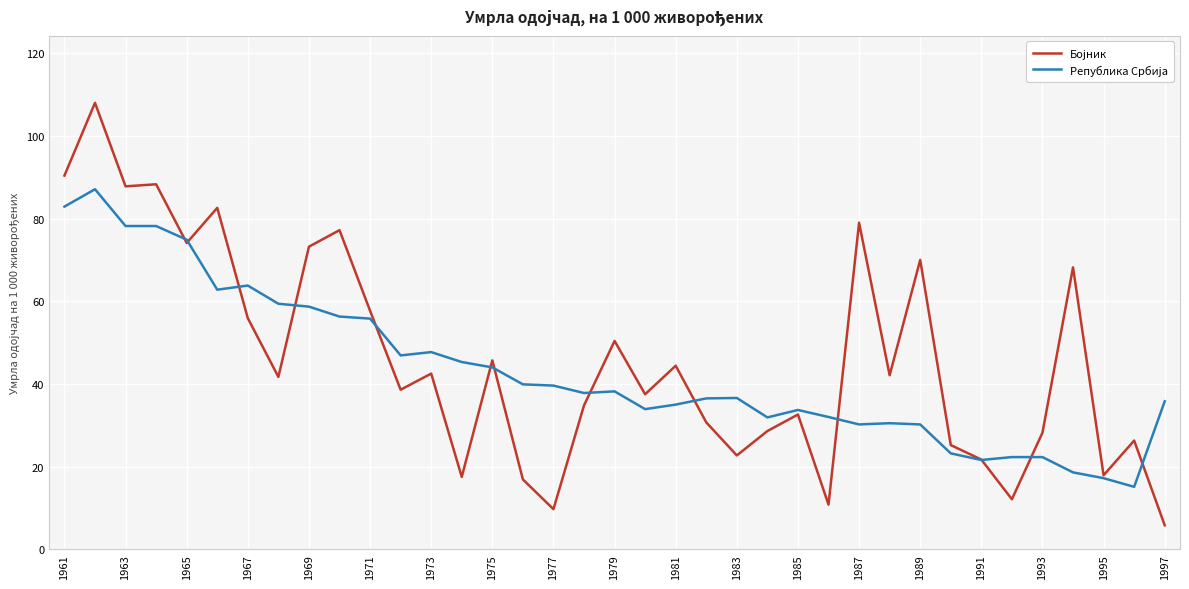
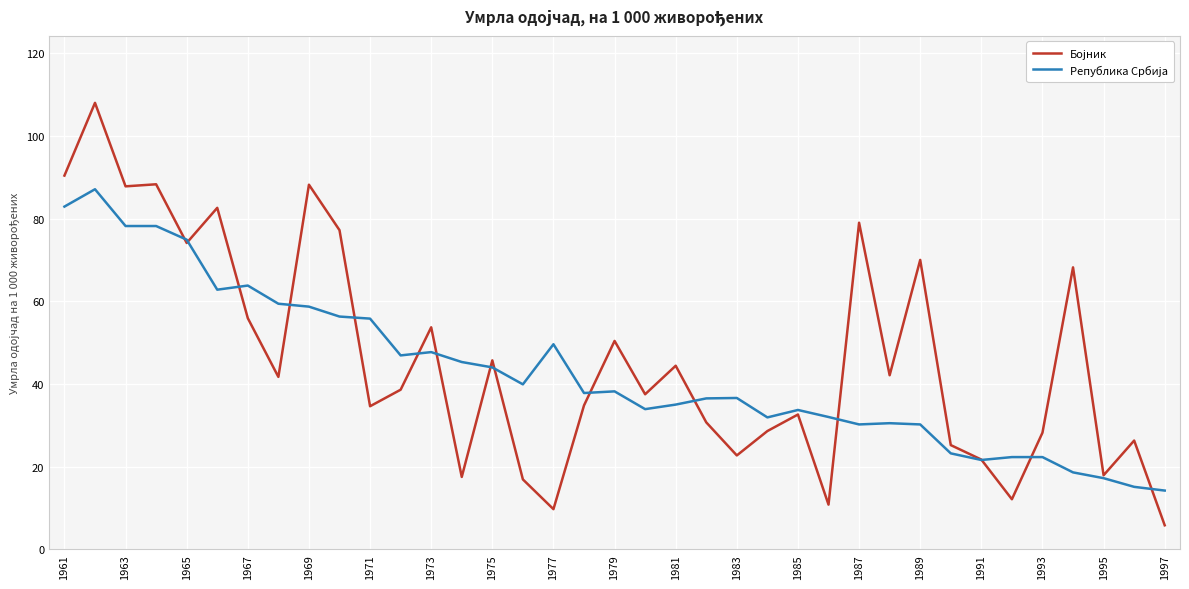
Бојник, 1969: 73 -> 88
Бојник, 1971: 58 -> 35
Бојник, 1973: 43 -> 54
Република Србија, 1977: 40 -> 50
Република Србија, 1997: 36 -> 14
